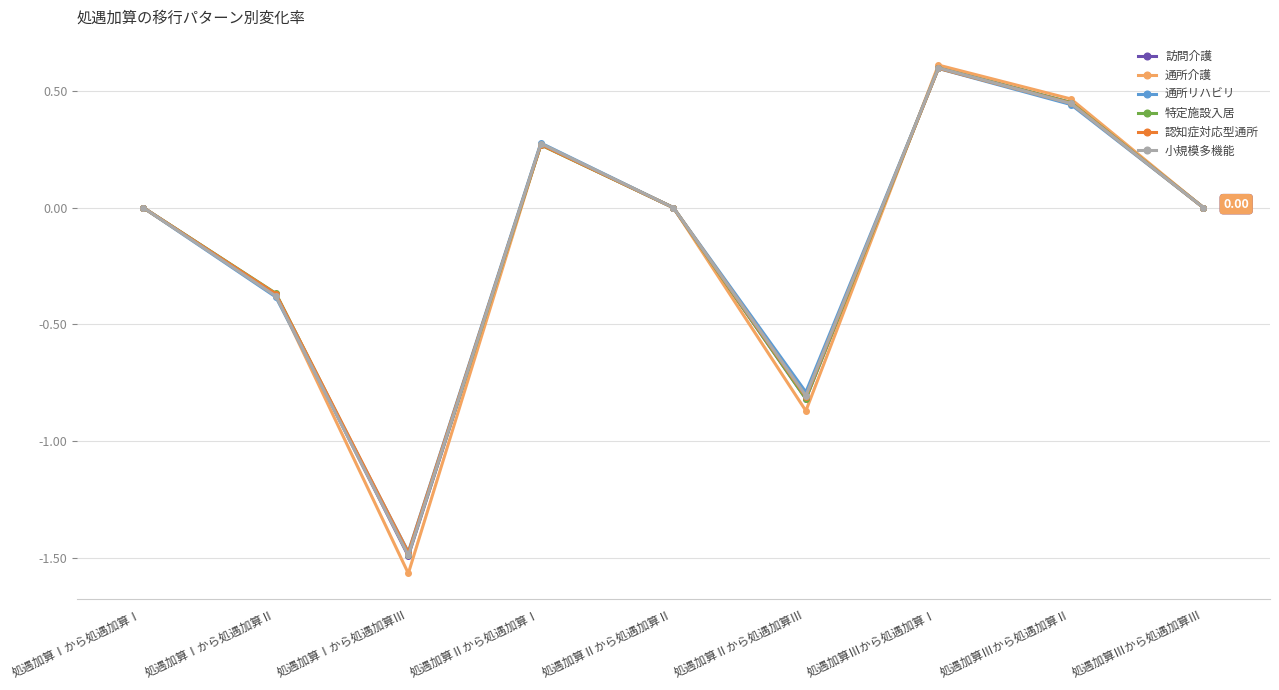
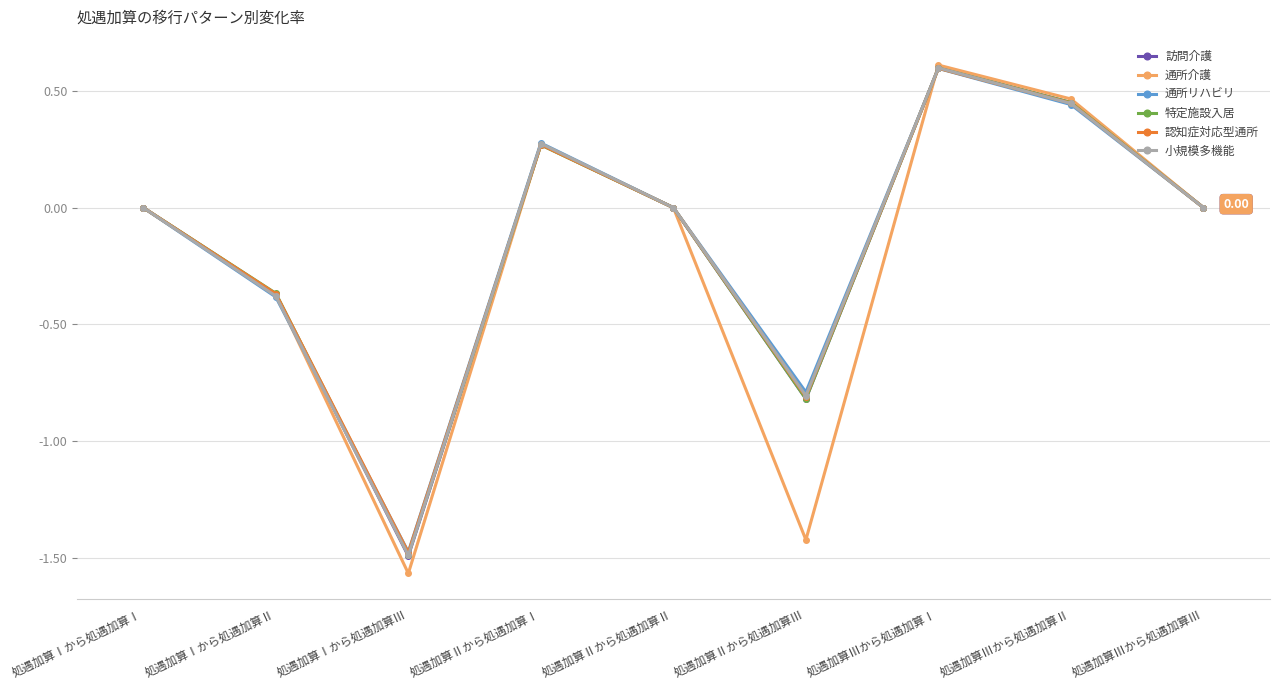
通所介護, 処遇加算Ⅱから処遇加算Ⅲ: -0.87 -> -1.42
